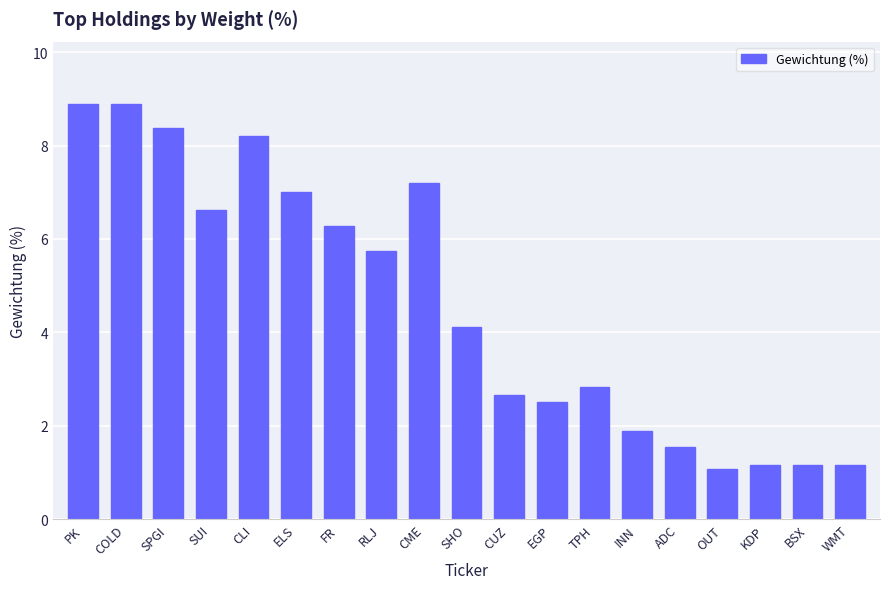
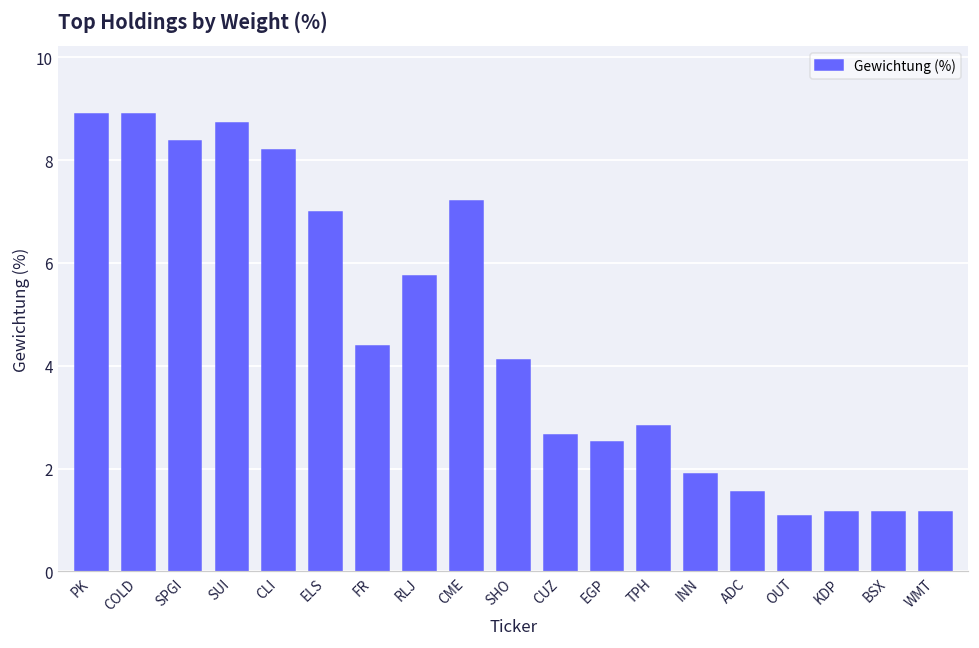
SUI: 6.6 -> 8.7
FR: 6.3 -> 4.4
